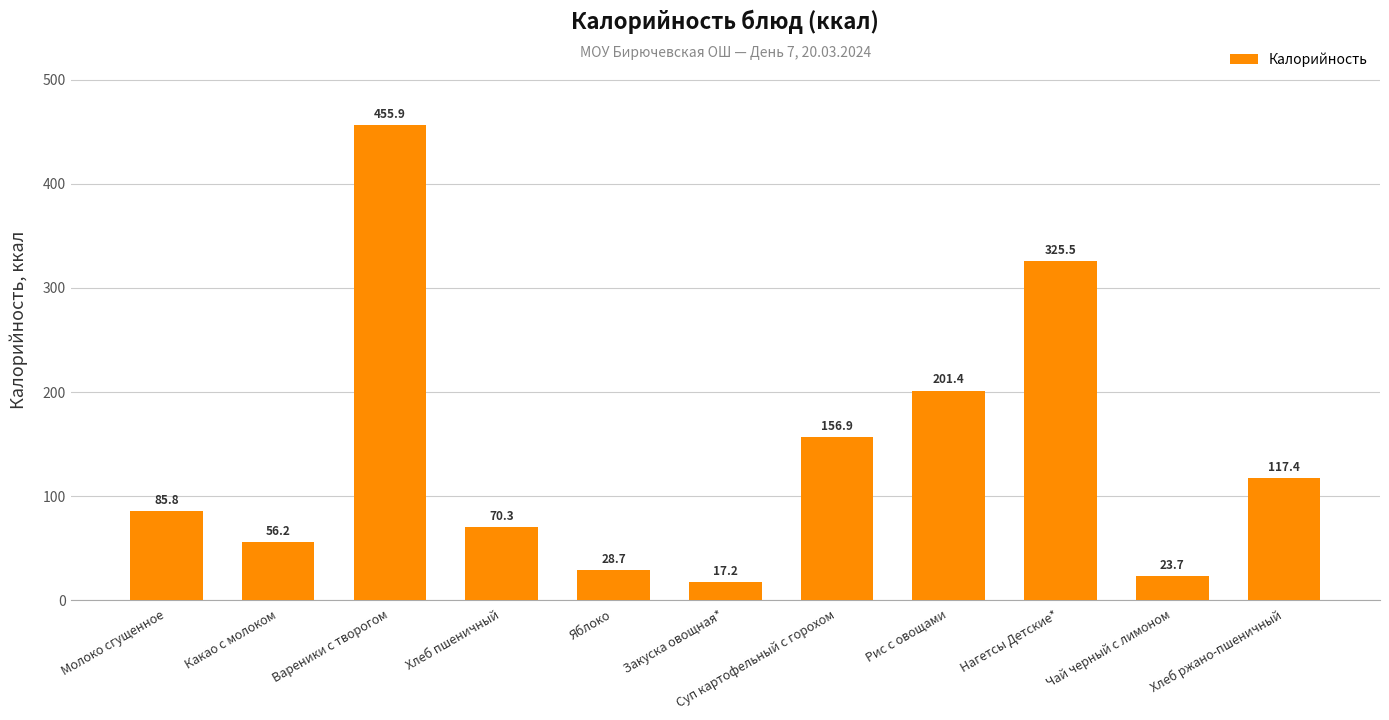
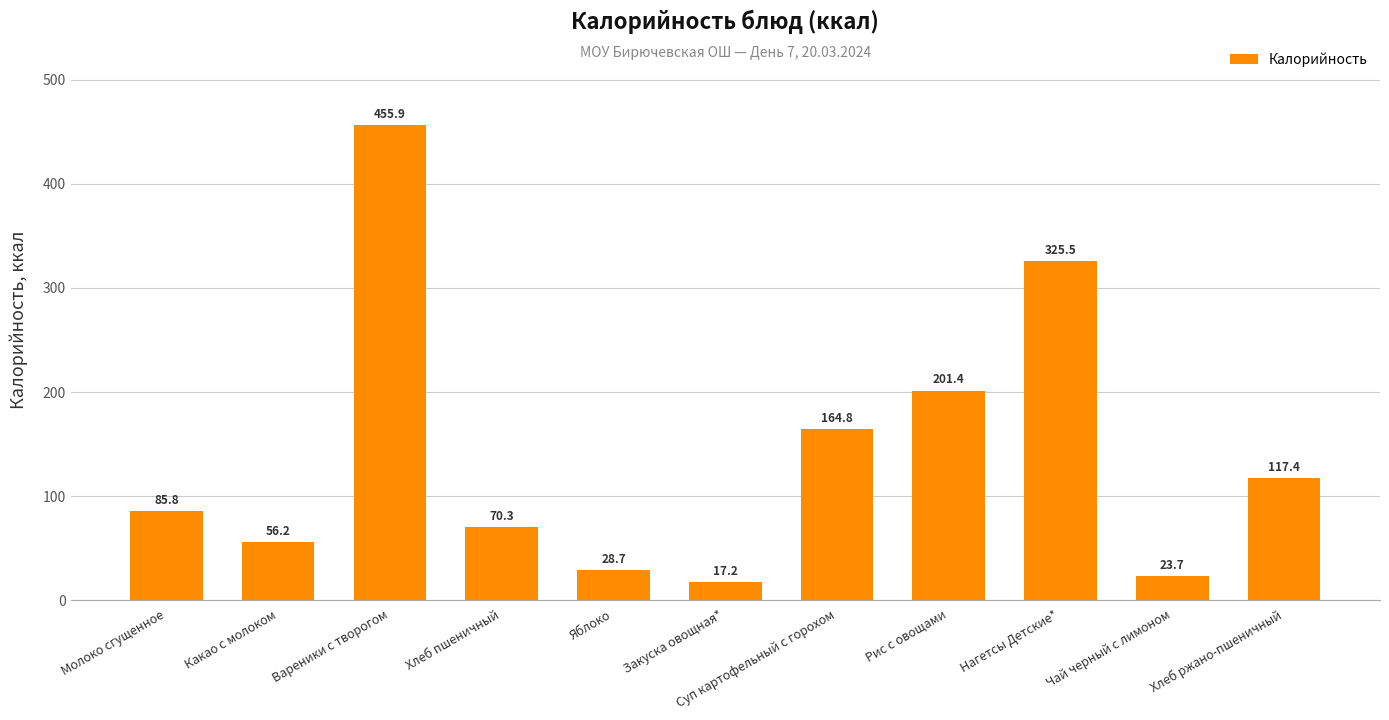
Суп картофельный с горохом: 156.9 -> 164.8
